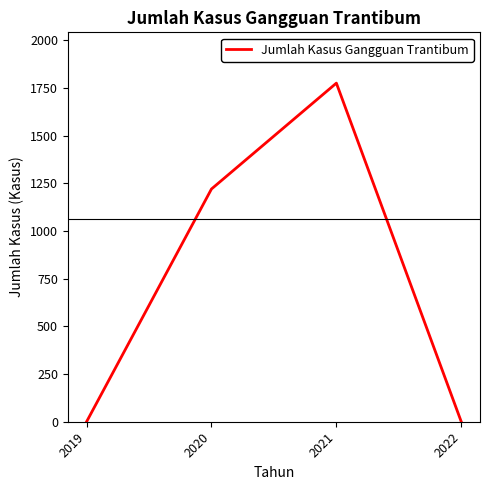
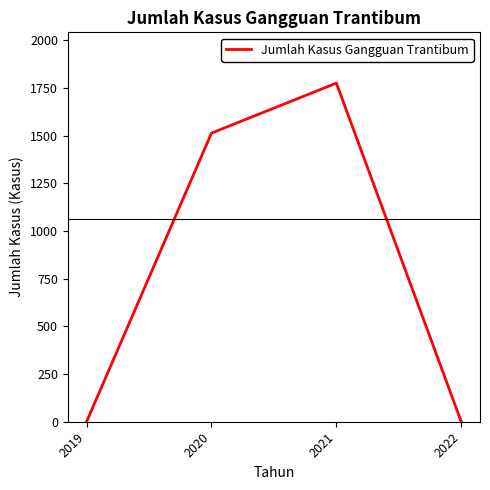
2020: 1220 -> 1510
